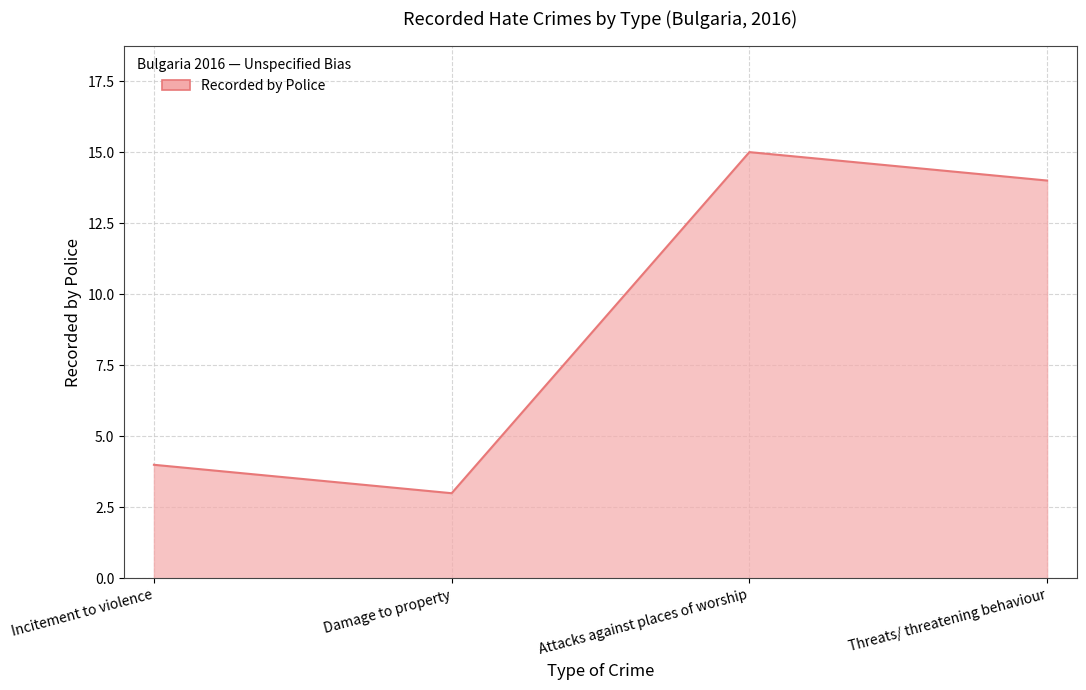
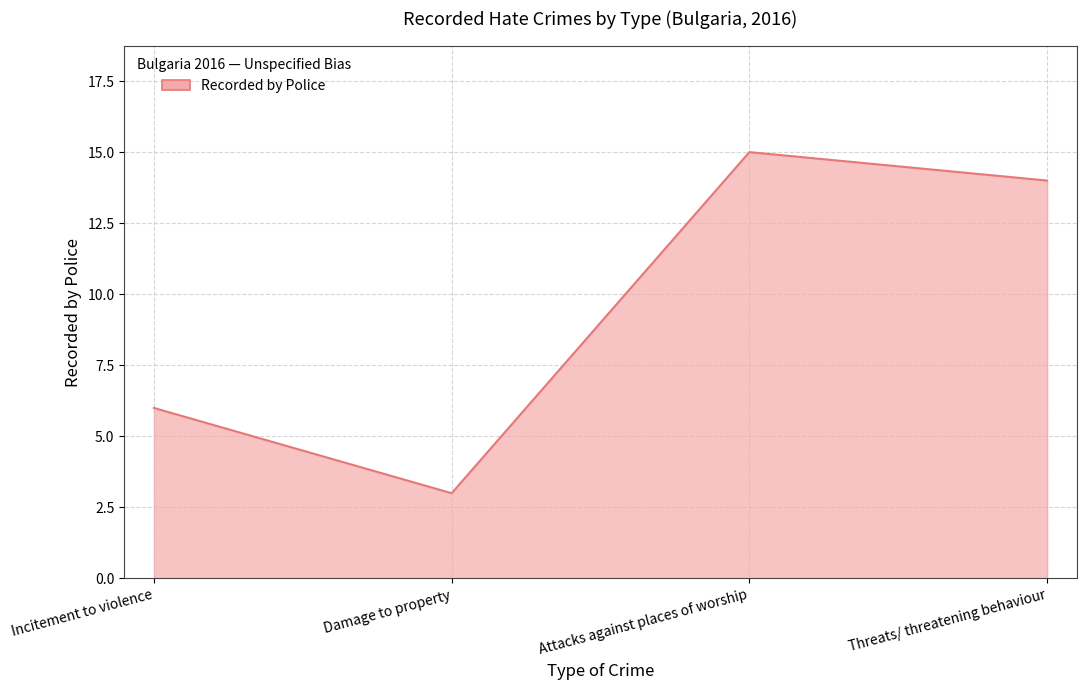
Incitement to violence: 4 -> 6
